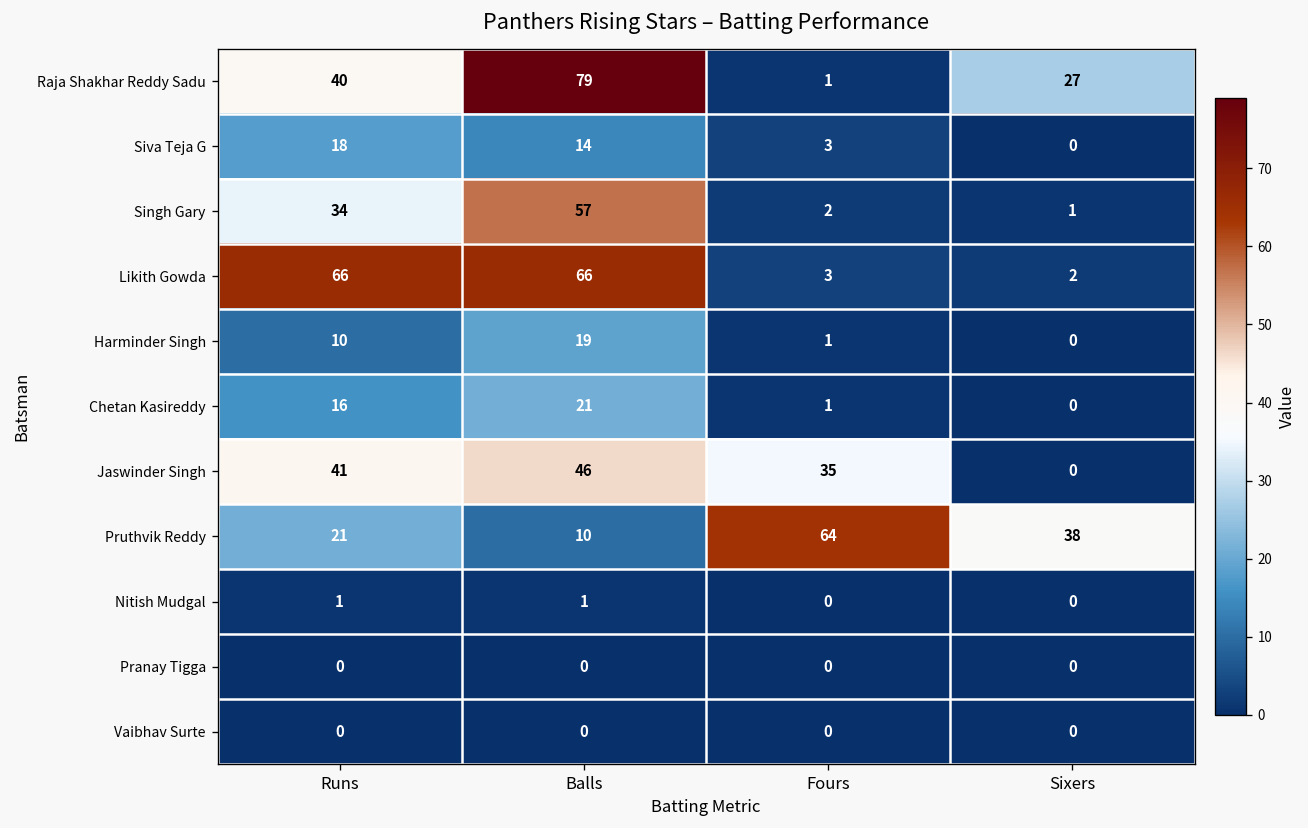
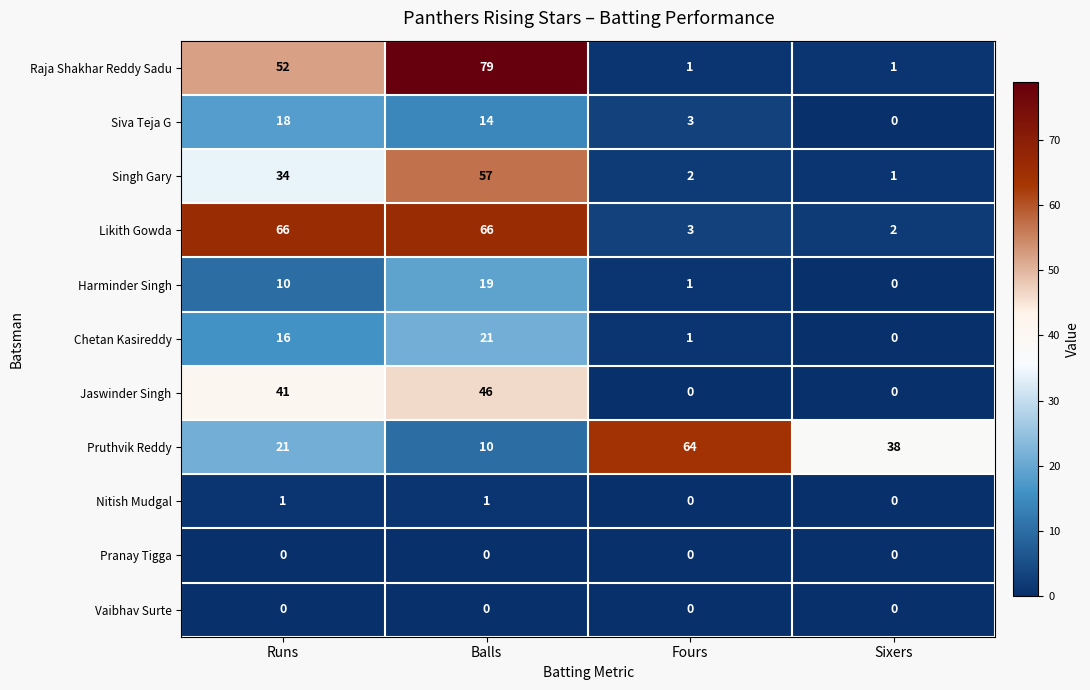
Raja Shakhar Reddy Sadu, Runs: 40 -> 52
Raja Shakhar Reddy Sadu, Sixers: 27 -> 1
Jaswinder Singh, Fours: 35 -> 0
